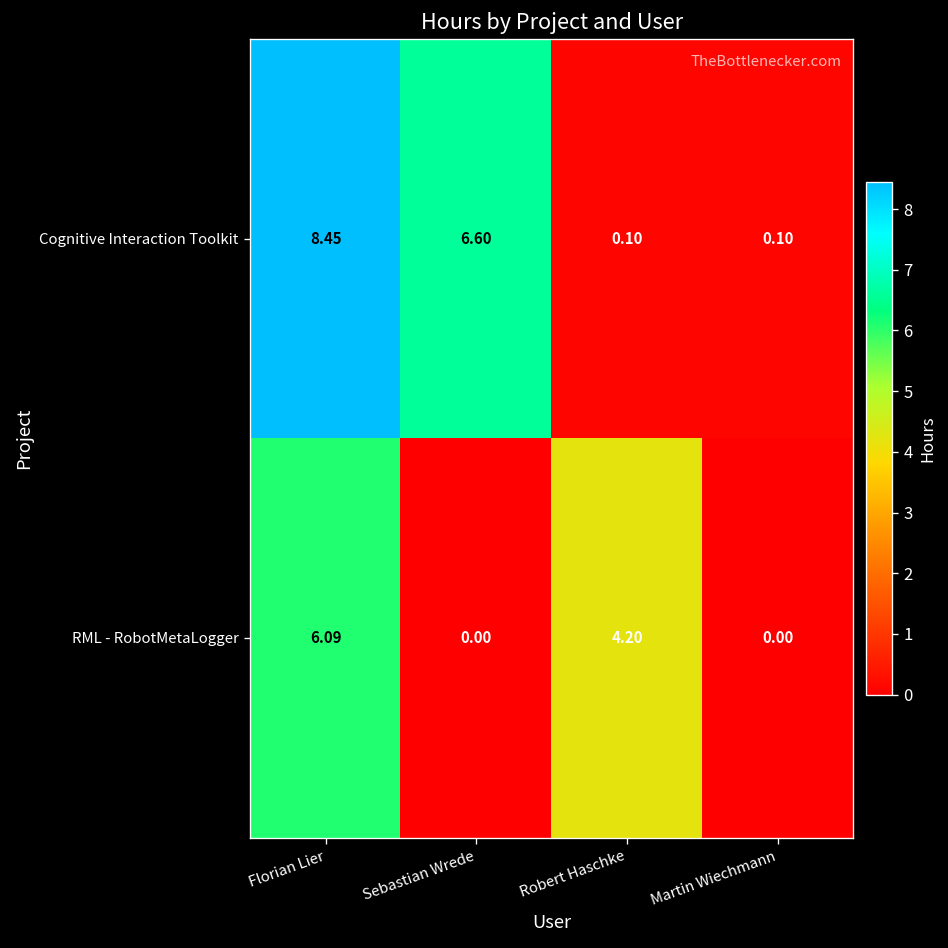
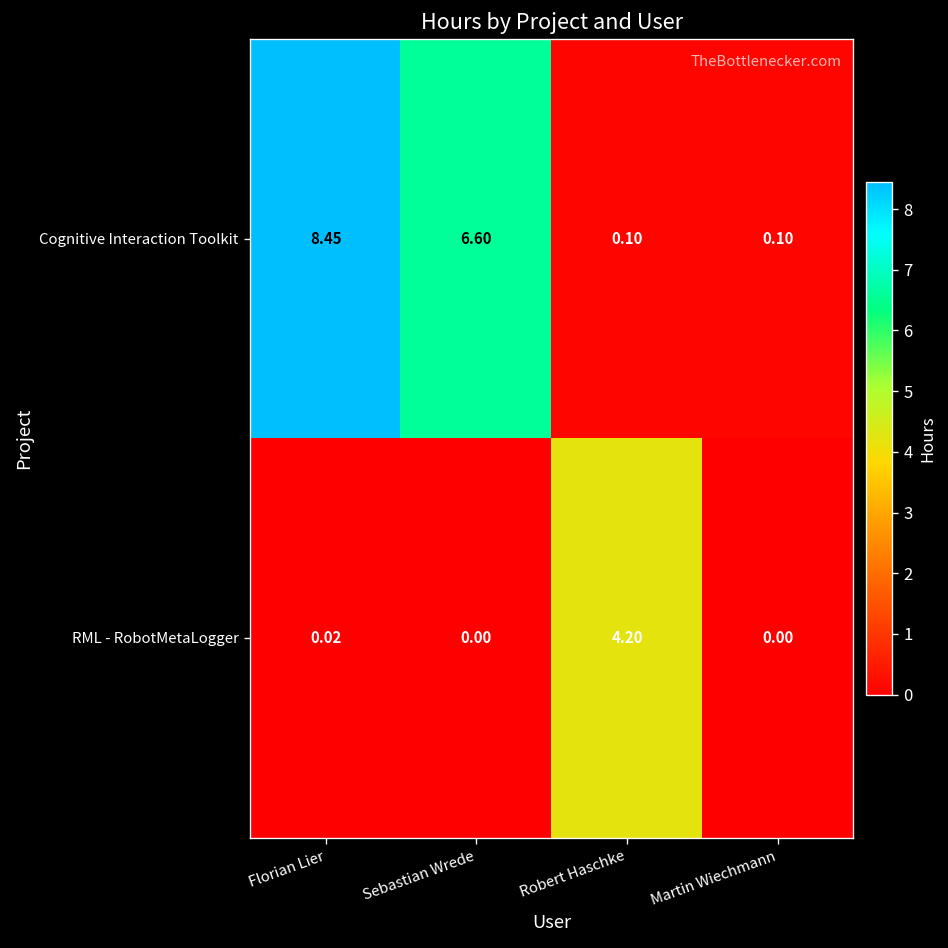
RML - RobotMetaLogger, Florian Lier: 6.09 -> 0.02
